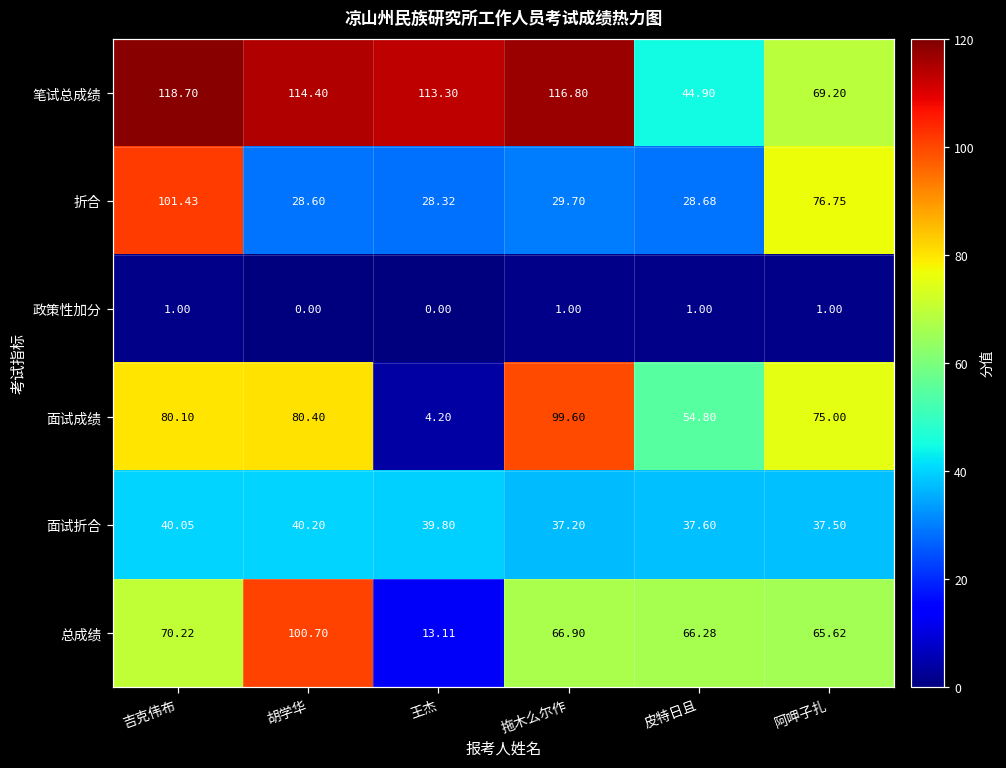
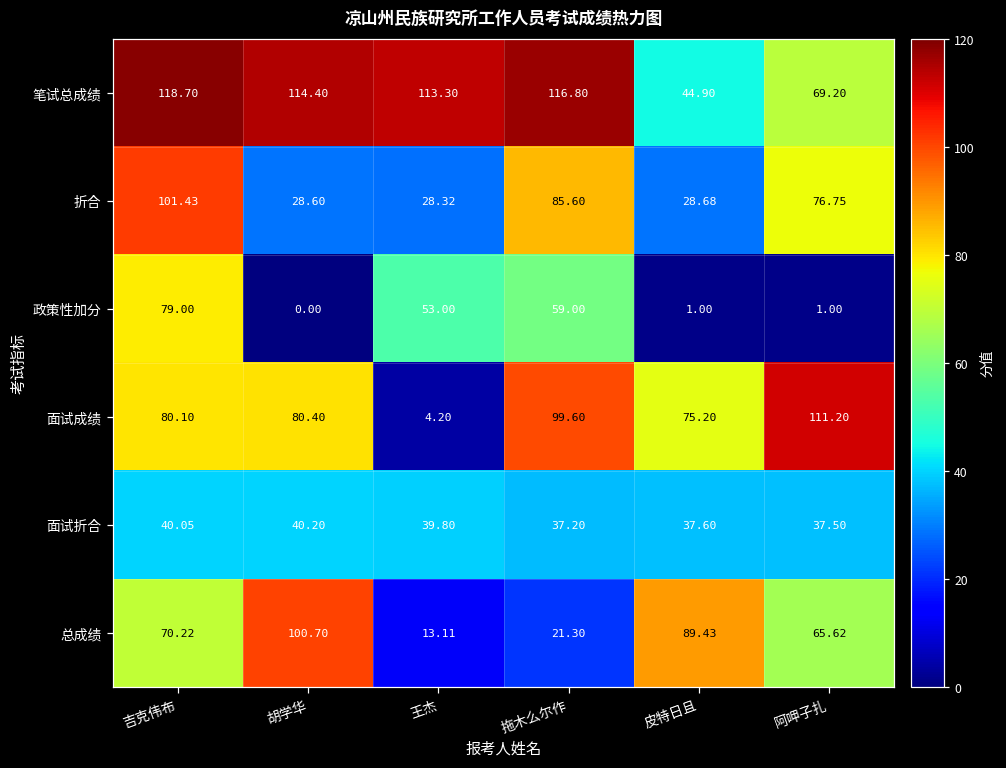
折合, 拖木么尔作: 29.70 -> 85.60
政策性加分, 吉克伟布: 1.00 -> 79.00
政策性加分, 王杰: 0.00 -> 53.00
政策性加分, 拖木么尔作: 1.00 -> 59.00
面试成绩, 皮特日且: 54.80 -> 75.20
面试成绩, 阿呷子扎: 75.00 -> 111.20
总成绩, 拖木么尔作: 66.90 -> 21.30
总成绩, 皮特日且: 66.28 -> 89.43
